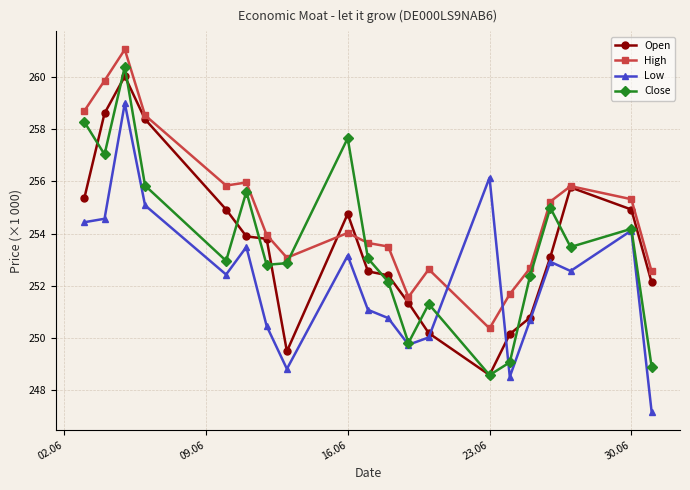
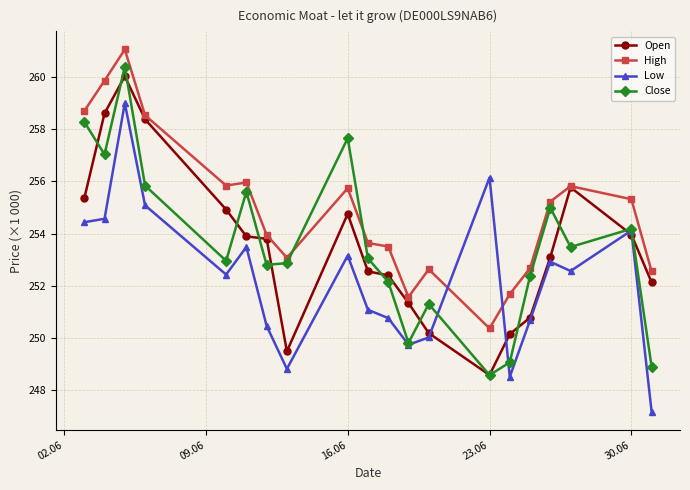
High, 16.06: 254.0 -> 255.7
Open, 30.06: 254.9 -> 254.0
